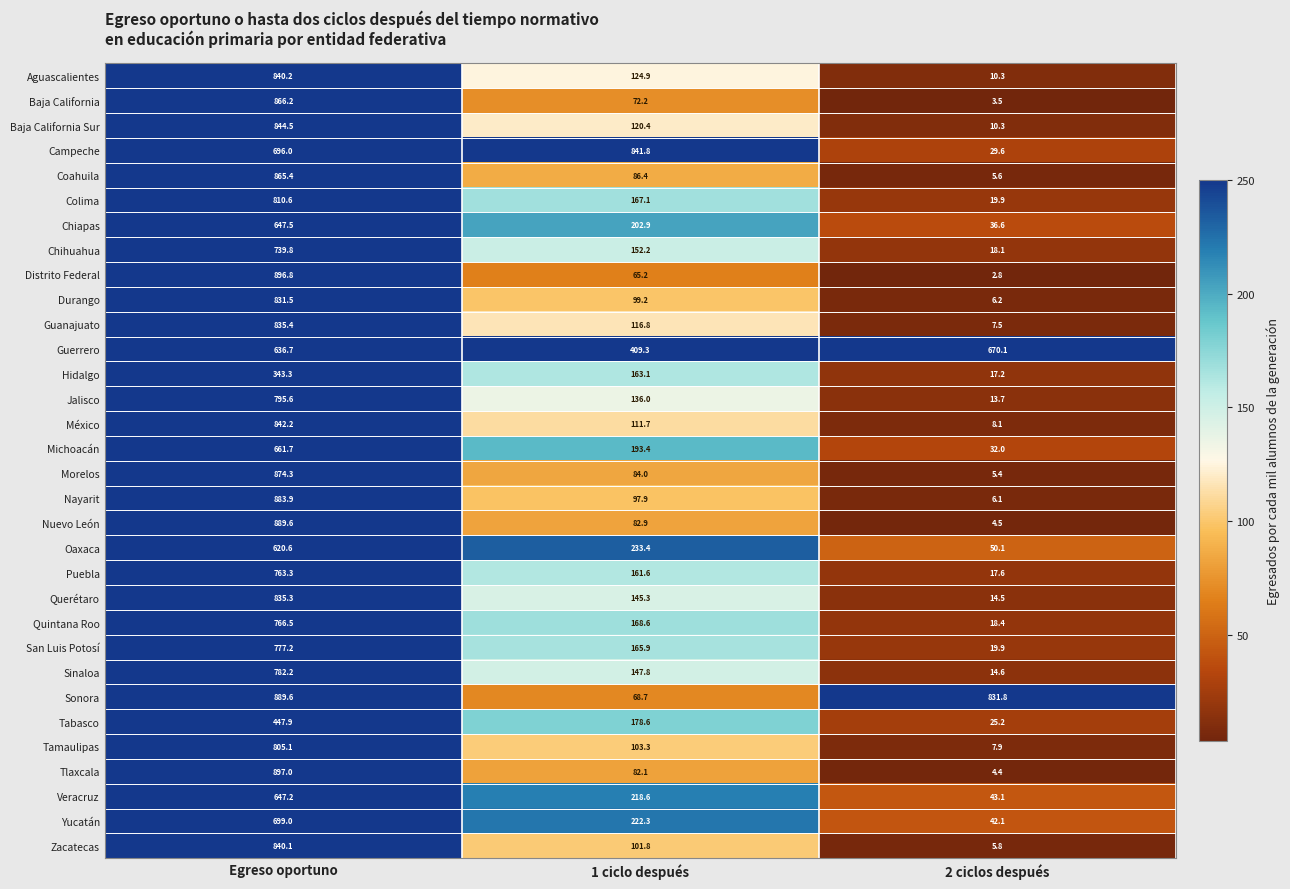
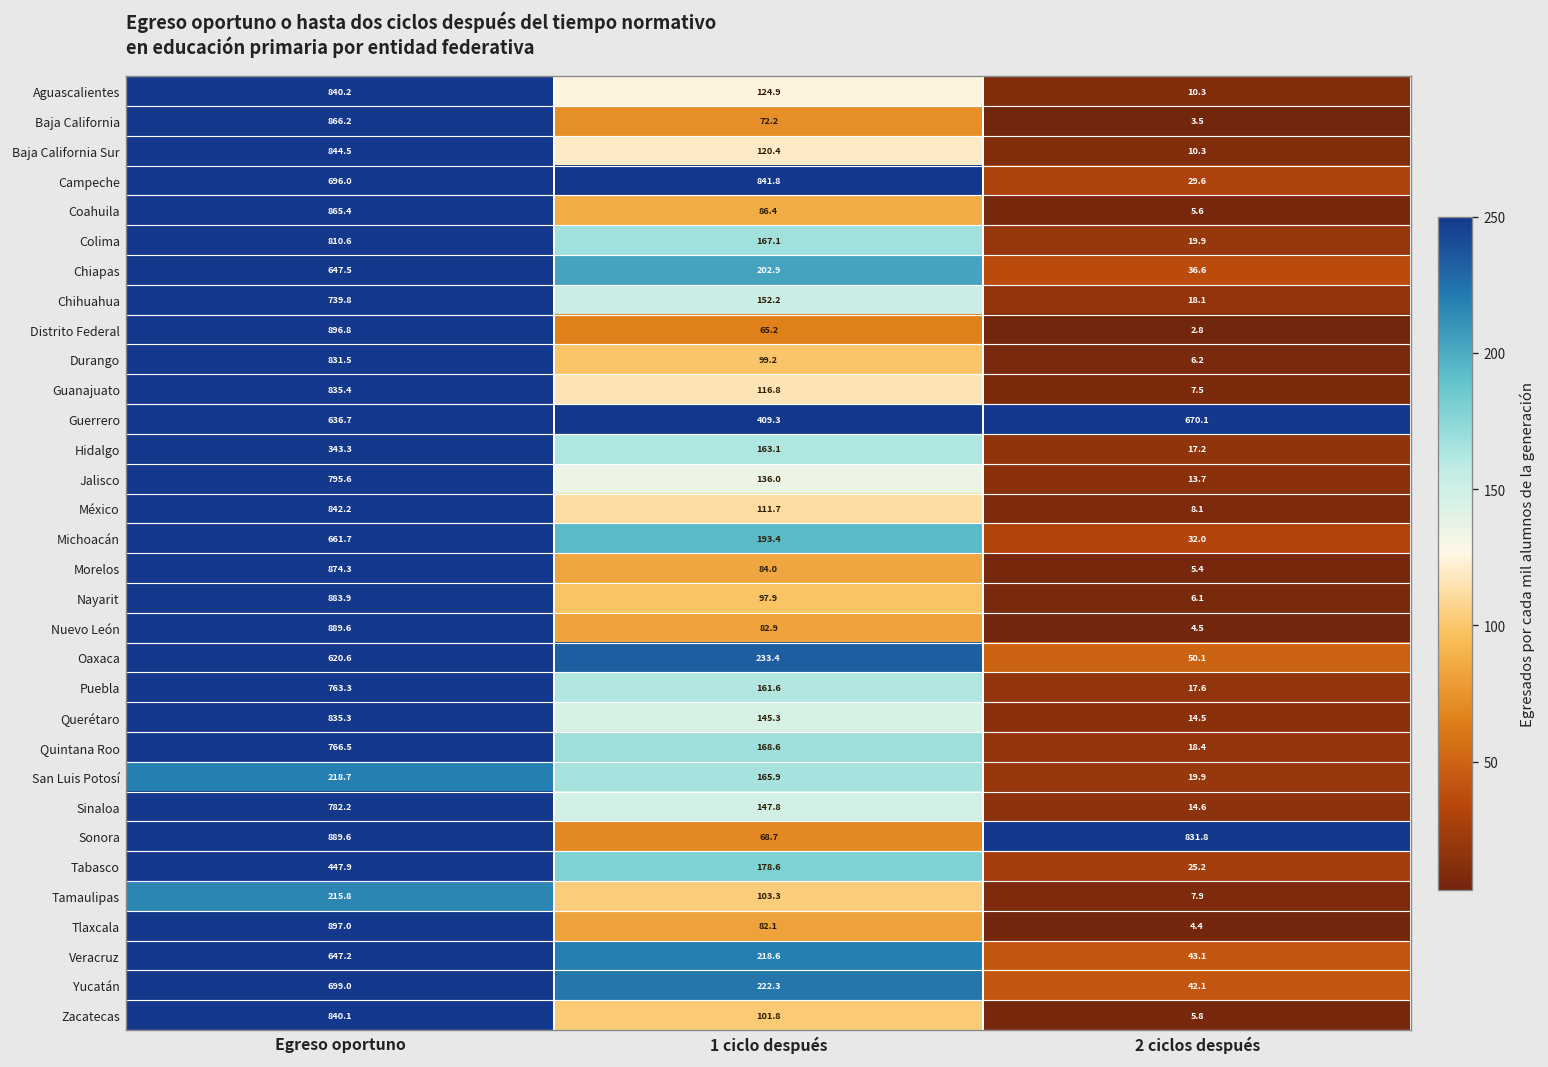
San Luis Potosí, Egreso oportuno: 777.2 -> 218.7
Tamaulipas, Egreso oportuno: 805.1 -> 215.8
